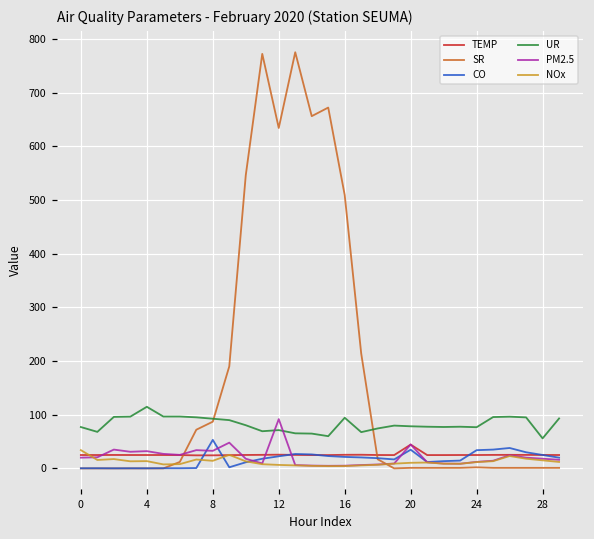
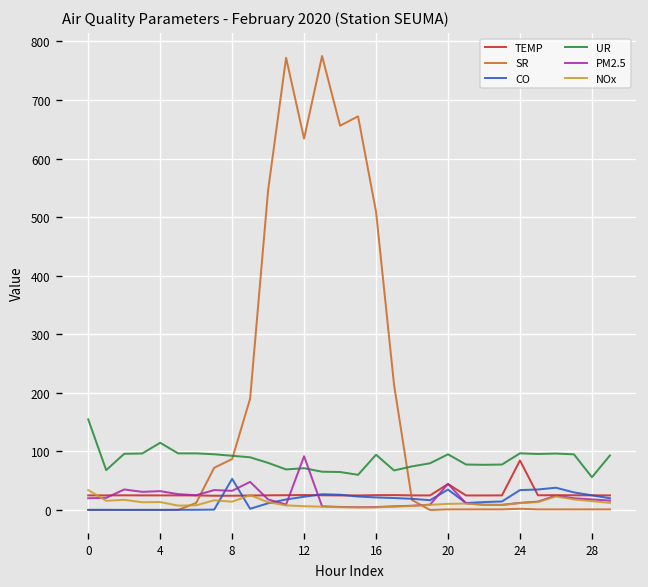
UR, 0: 80 -> 150
UR, 20: 80 -> 100
TEMP, 24: 20 -> 80
UR, 24: 80 -> 100
